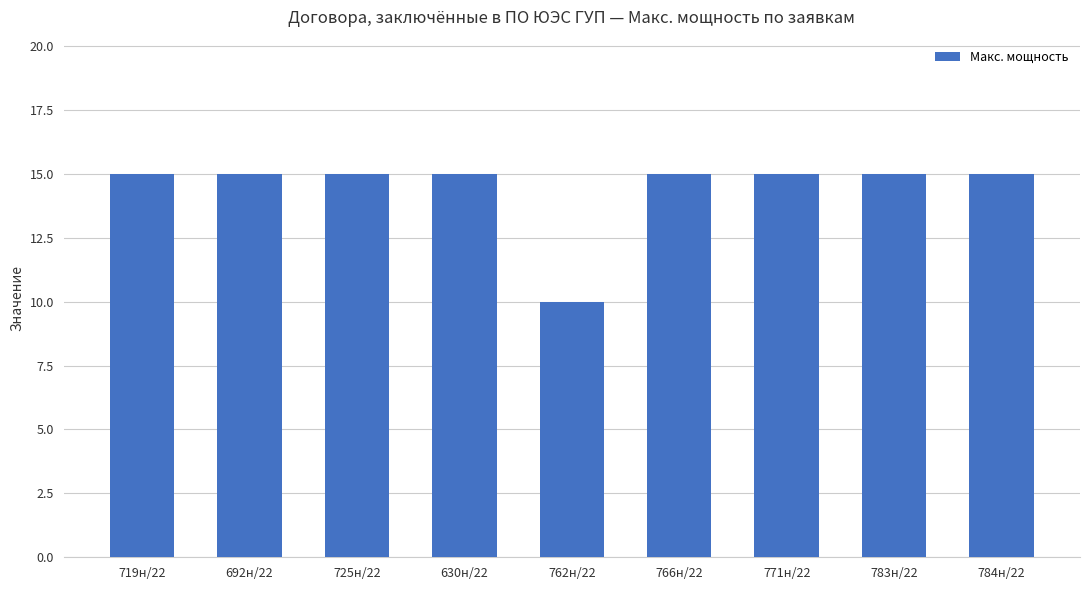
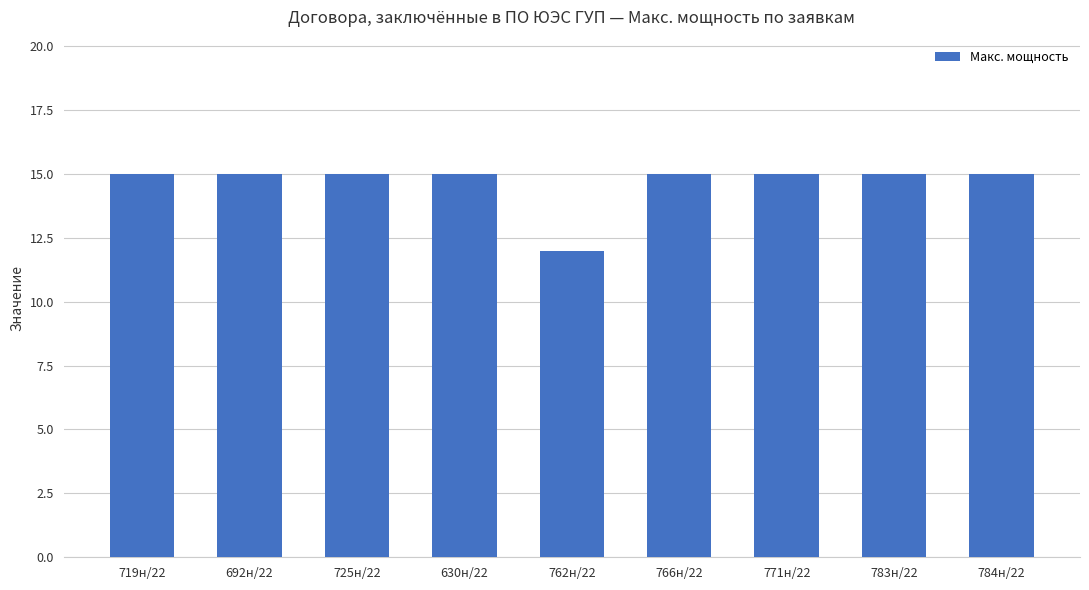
762н/22: 10 -> 12
